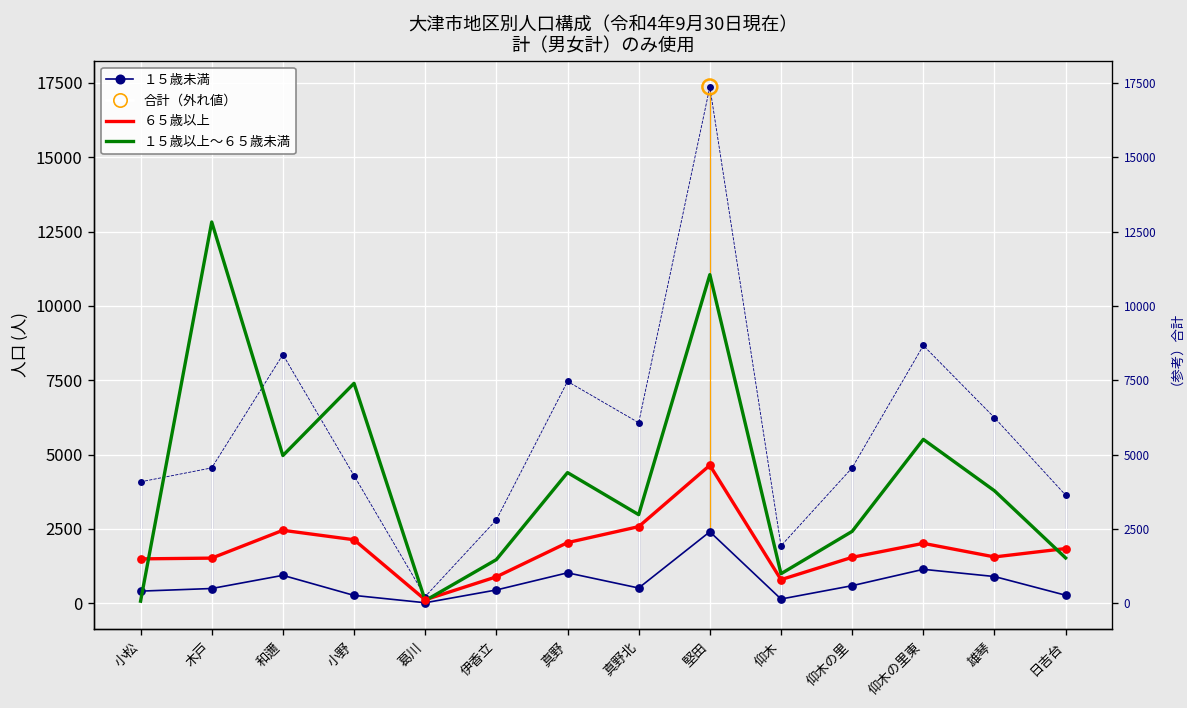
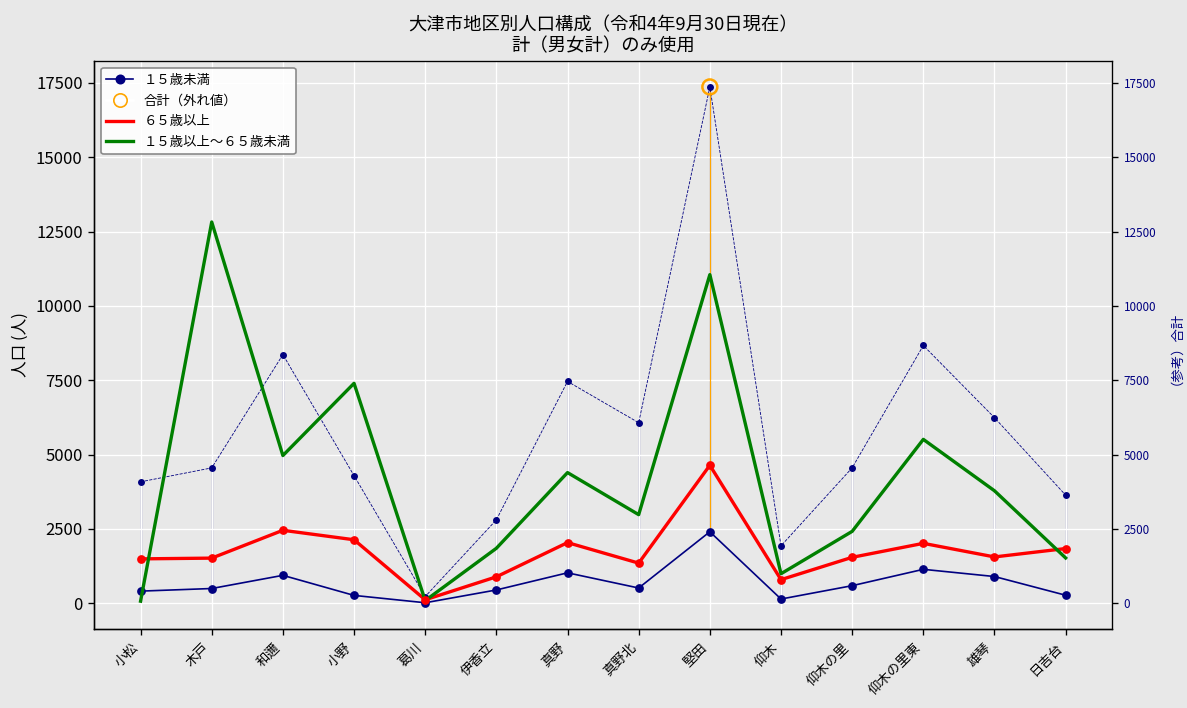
１５歳以上～６５歳未満, 伊香立: 1500 -> 1900
６５歳以上, 真野北: 2600 -> 1400
